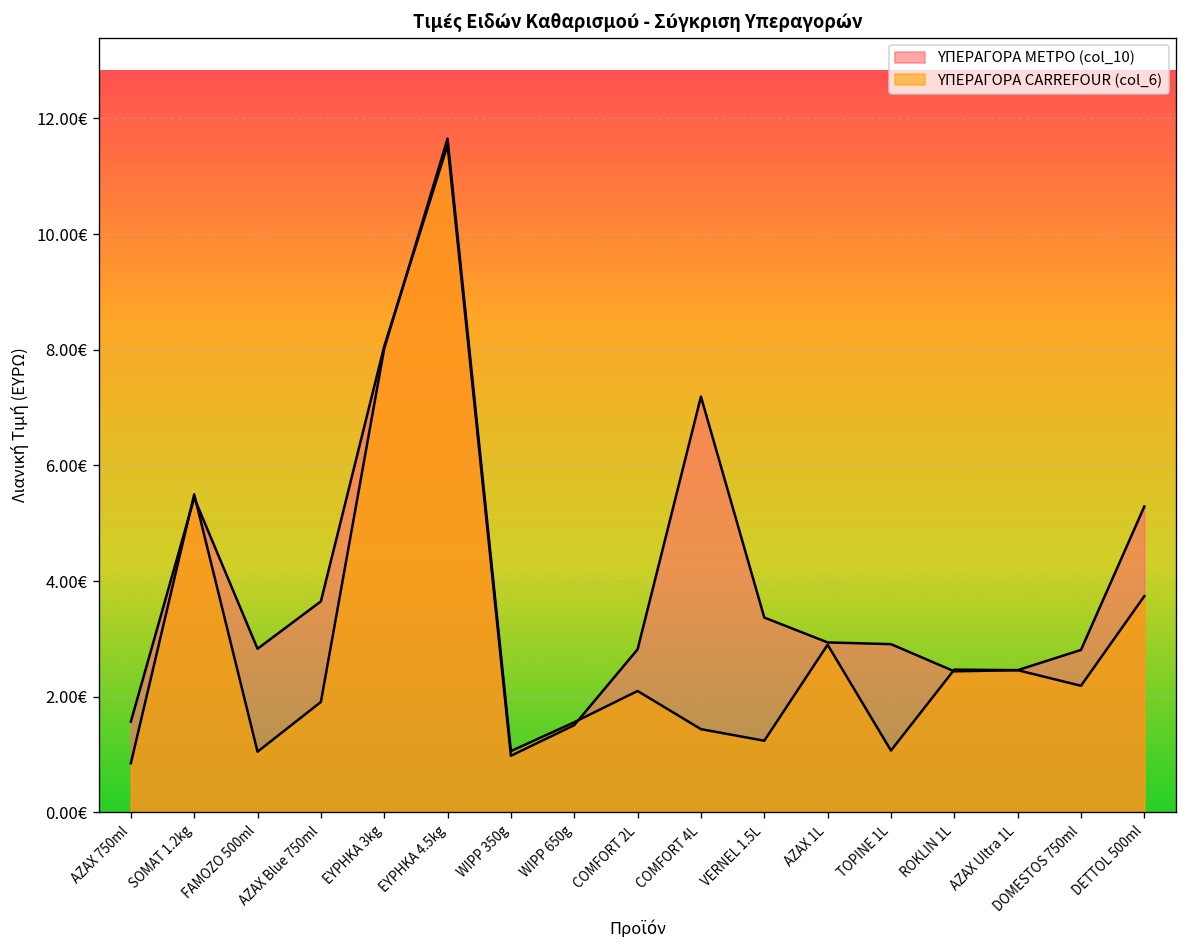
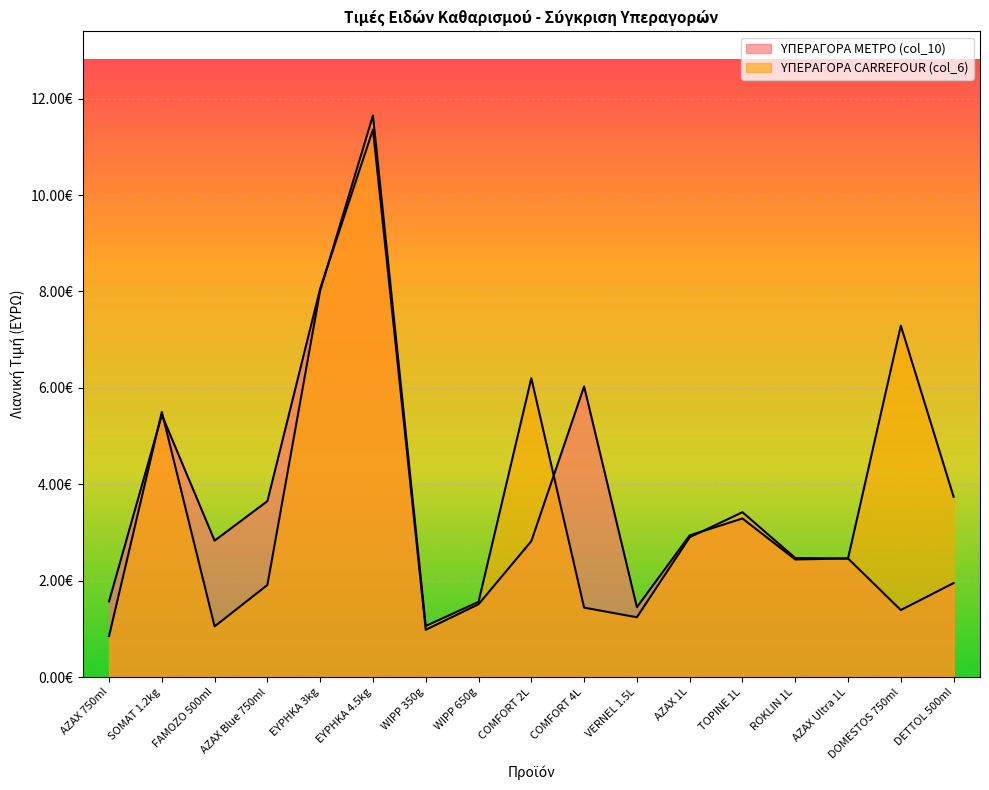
ΥΠΕΡΑΓΟΡΑ ΜΕΤΡΟ (col_10), ΕΥΡΗΚΑ 4.5kg: 11.5€ -> 11.4€
ΥΠΕΡΑΓΟΡΑ CARREFOUR (col_6), COMFORT 2L: 2.1€ -> 6.2€
ΥΠΕΡΑΓΟΡΑ ΜΕΤΡΟ (col_10), COMFORT 4L: 7.2€ -> 6.0€
ΥΠΕΡΑΓΟΡΑ ΜΕΤΡΟ (col_10), VERNEL 1.5L: 3.4€ -> 1.5€
ΥΠΕΡΑΓΟΡΑ ΜΕΤΡΟ (col_10), TOPINE 1L: 2.9€ -> 3.3€
ΥΠΕΡΑΓΟΡΑ CARREFOUR (col_6), TOPINE 1L: 1.1€ -> 3.4€
ΥΠΕΡΑΓΟΡΑ ΜΕΤΡΟ (col_10), DOMESTOS 750ml: 2.8€ -> 1.4€
ΥΠΕΡΑΓΟΡΑ CARREFOUR (col_6), DOMESTOS 750ml: 2.2€ -> 7.3€
ΥΠΕΡΑΓΟΡΑ ΜΕΤΡΟ (col_10), DETTOL 500ml: 5.3€ -> 2.0€
